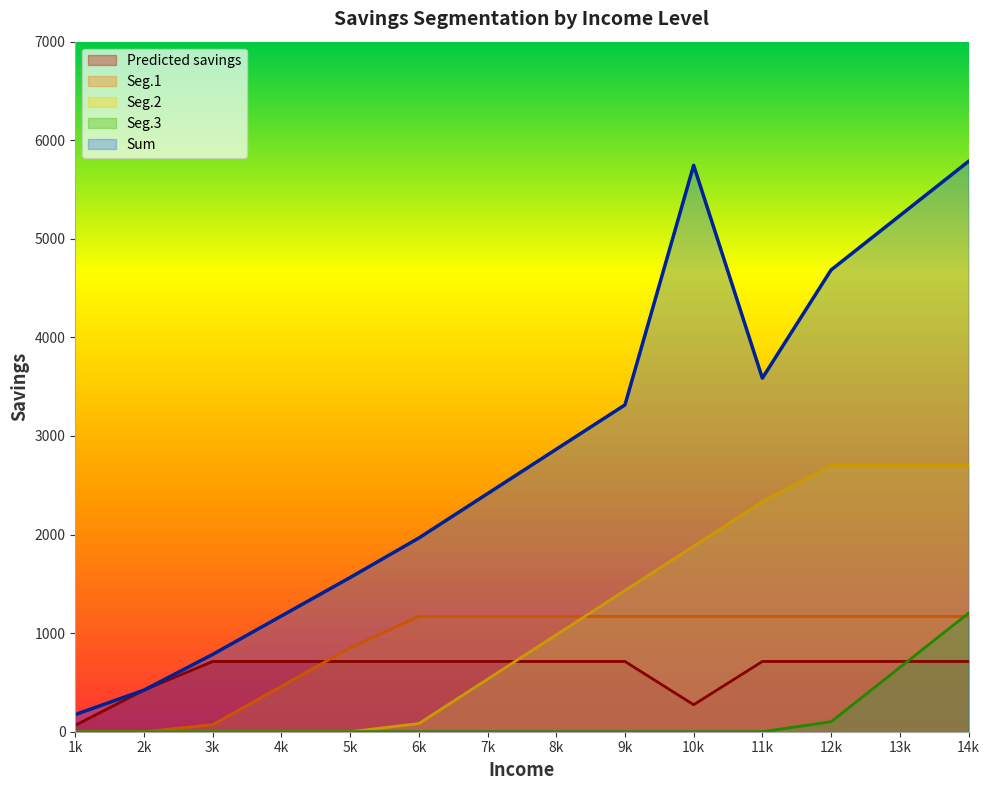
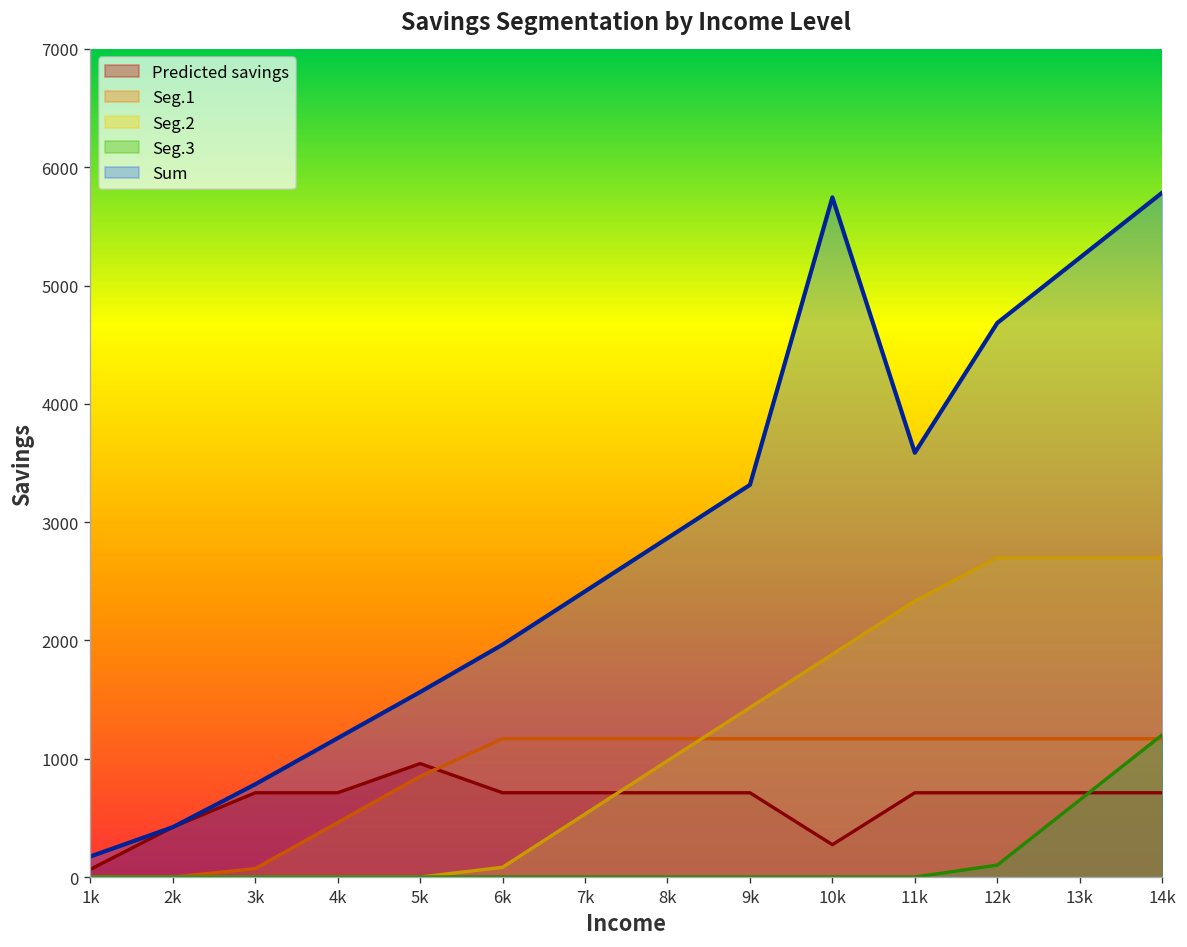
Predicted savings, 5k: 700 -> 1000
